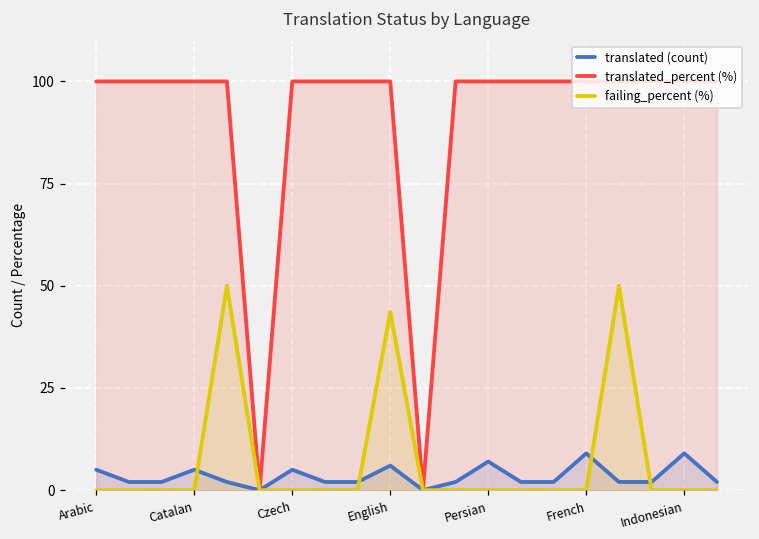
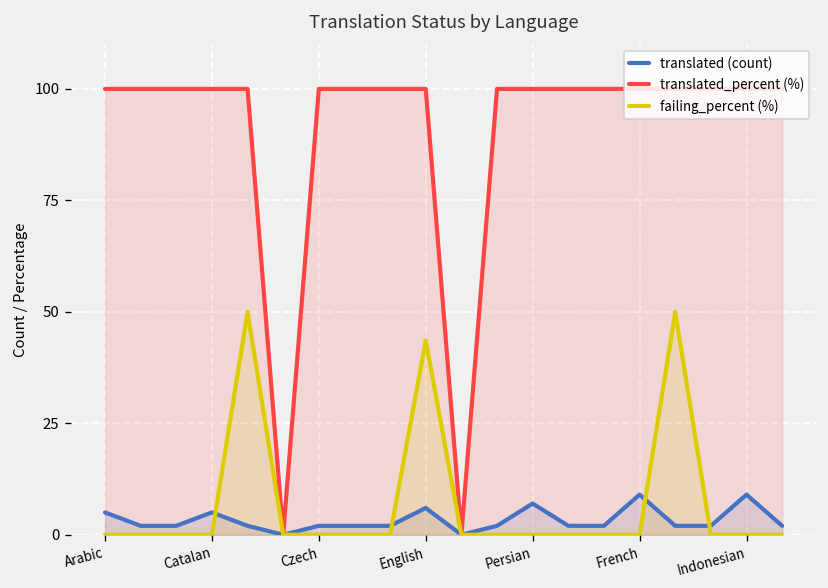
translated (count), Czech: 5 -> 2
